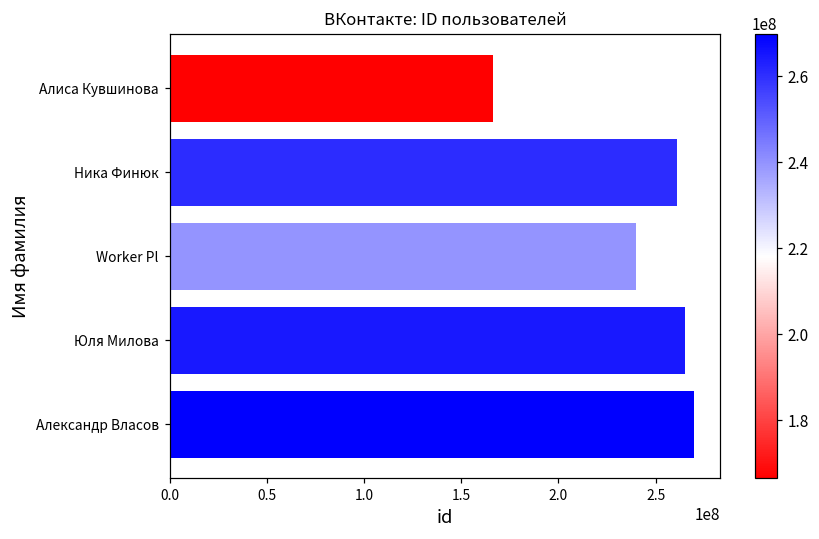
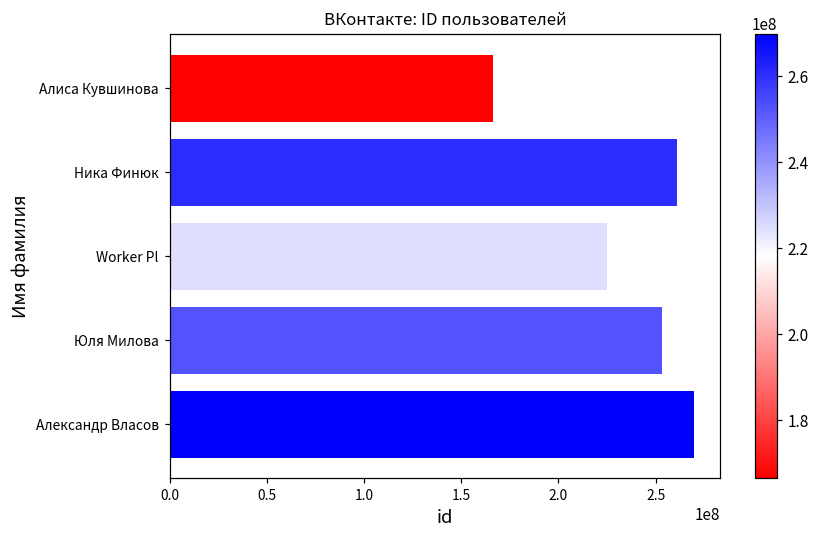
Worker Pl: 240000000 -> 225000000
Юля Милова: 265000000 -> 253000000
